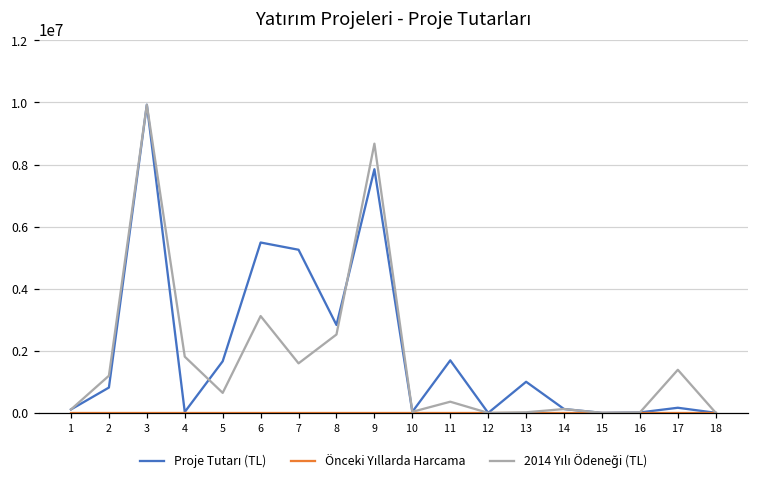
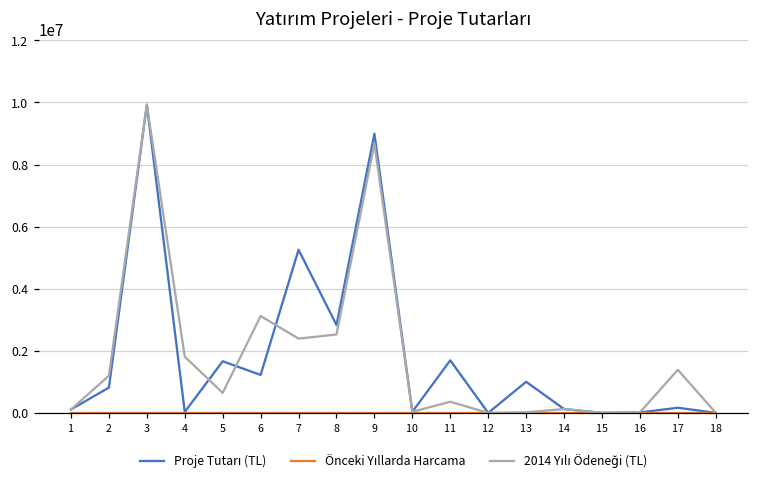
Proje Tutarı (TL), 6: 5500000 -> 1200000
2014 Yılı Ödeneği (TL), 7: 1600000 -> 2400000
Proje Tutarı (TL), 9: 7800000 -> 9000000
